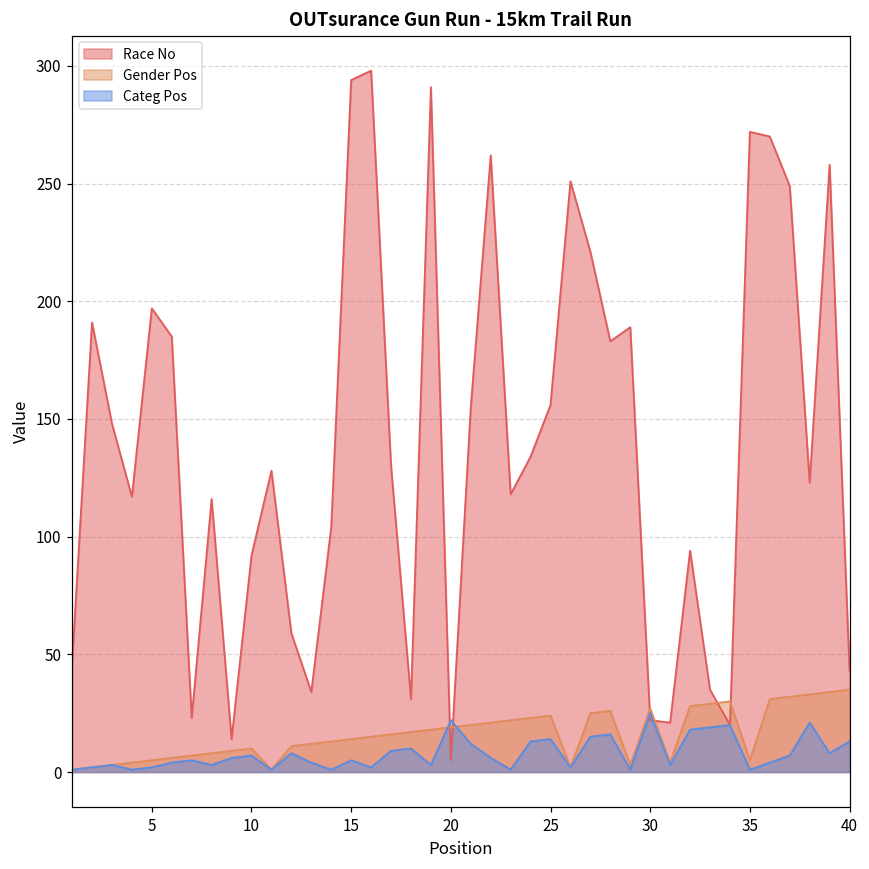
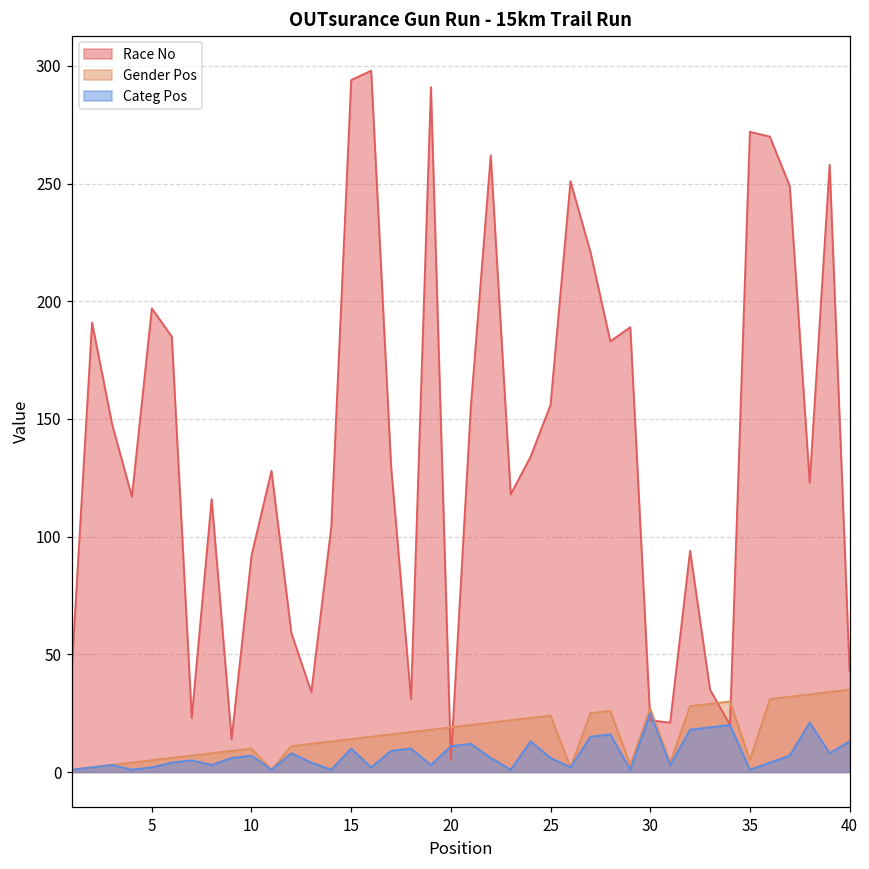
Categ Pos, 15: 5 -> 10
Categ Pos, 20: 22 -> 11
Categ Pos, 25: 14 -> 6
